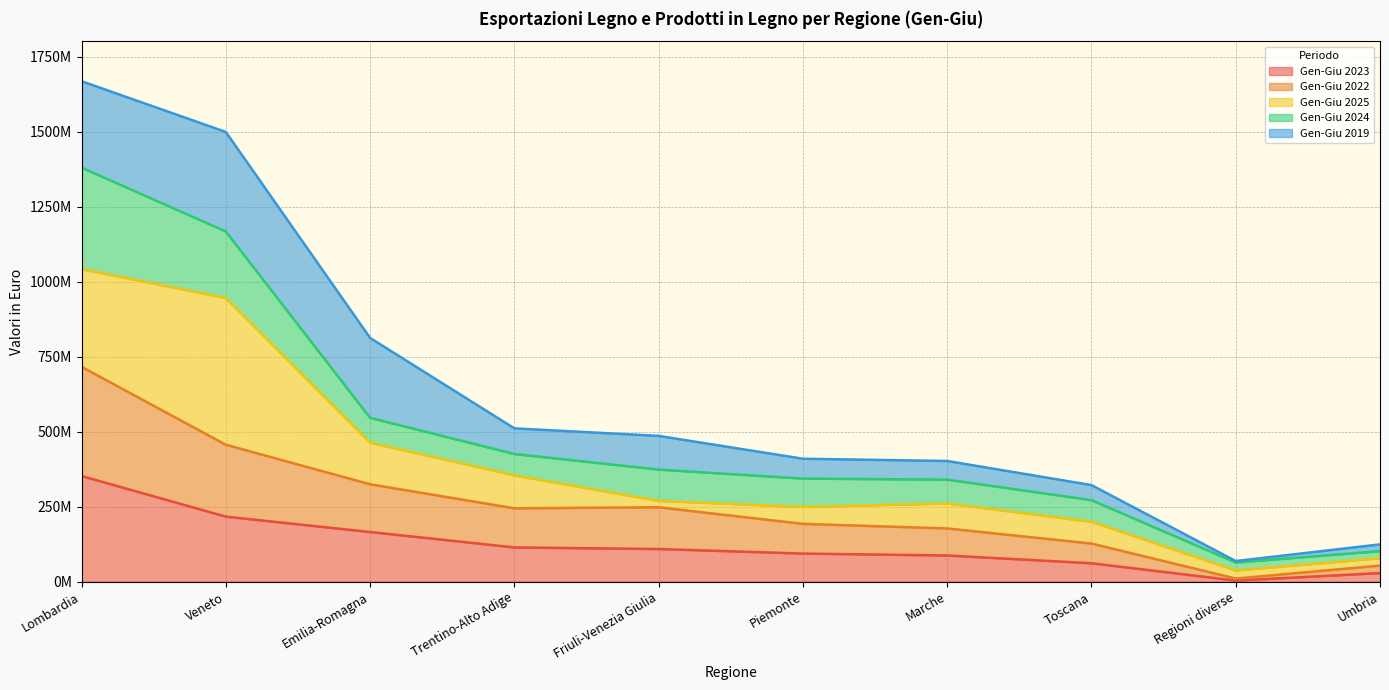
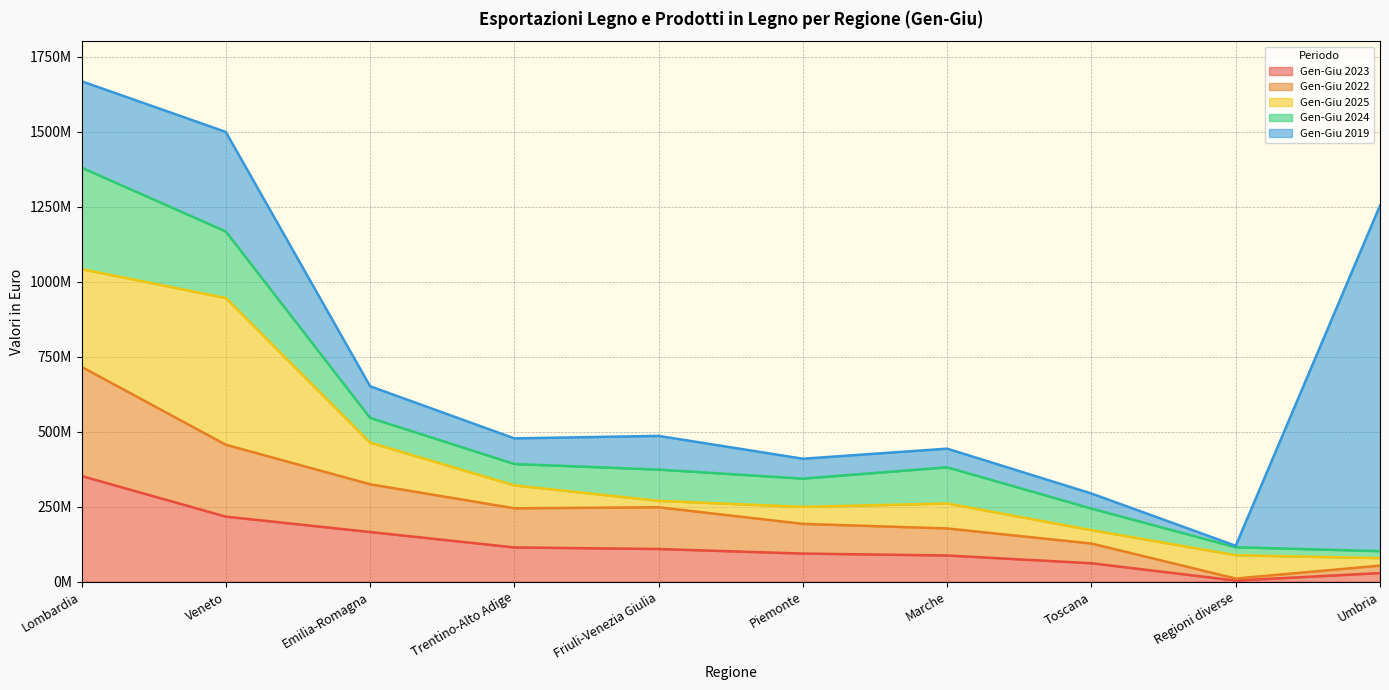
Gen-Giu 2019, Emilia-Romagna: 270000000 -> 110000000
Gen-Giu 2025, Trentino-Alto Adige: 110000000 -> 80000000
Gen-Giu 2024, Marche: 80000000 -> 120000000
Gen-Giu 2025, Toscana: 70000000 -> 40000000
Gen-Giu 2025, Regioni diverse: 30000000 -> 80000000
Gen-Giu 2019, Umbria: 20000000 -> 1150000000
